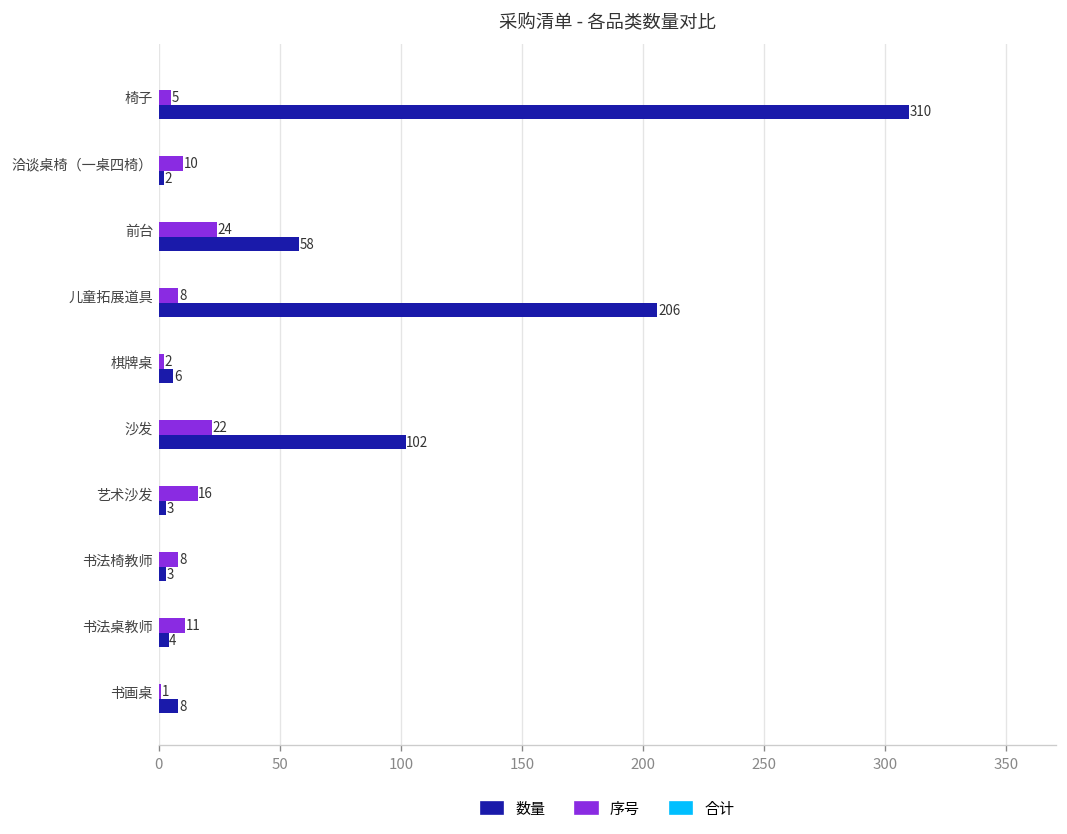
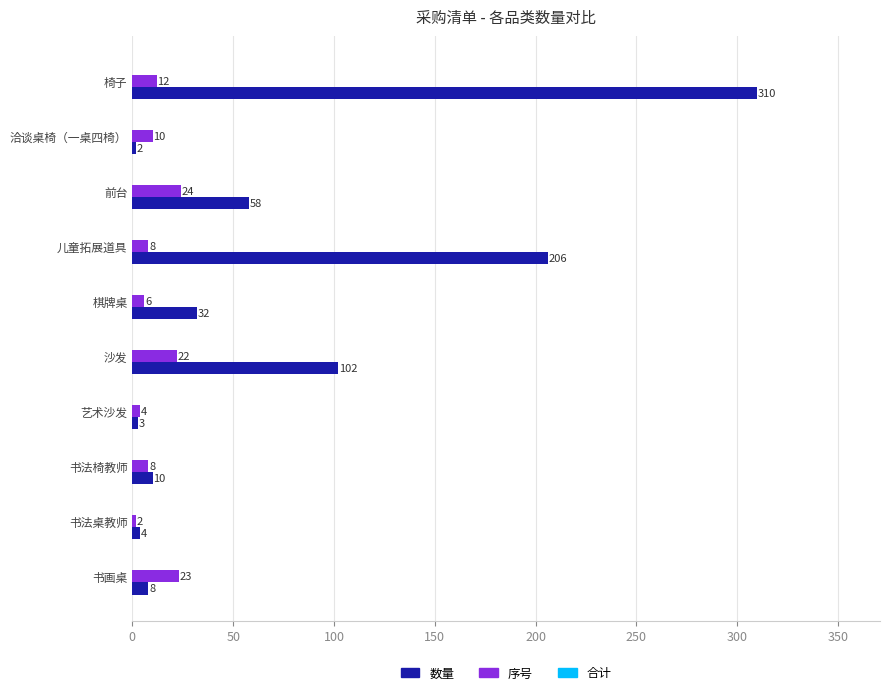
序号, 椅子: 5 -> 12
序号, 棋牌桌: 2 -> 6
数量, 棋牌桌: 6 -> 32
序号, 艺术沙发: 16 -> 4
数量, 书法椅教师: 3 -> 10
序号, 书法桌教师: 11 -> 2
序号, 书画桌: 1 -> 23
